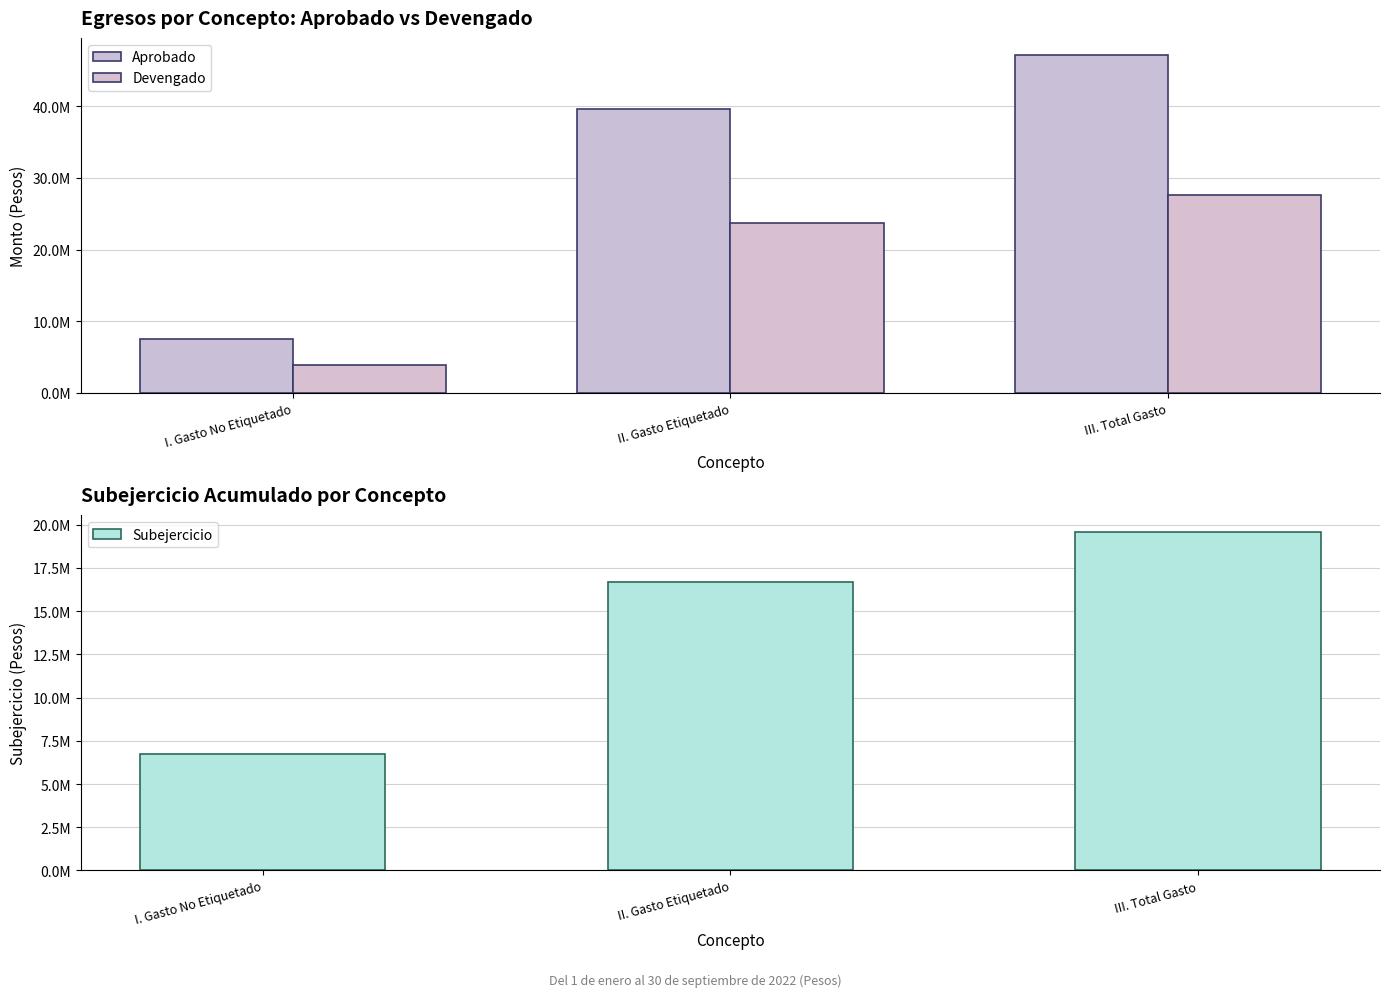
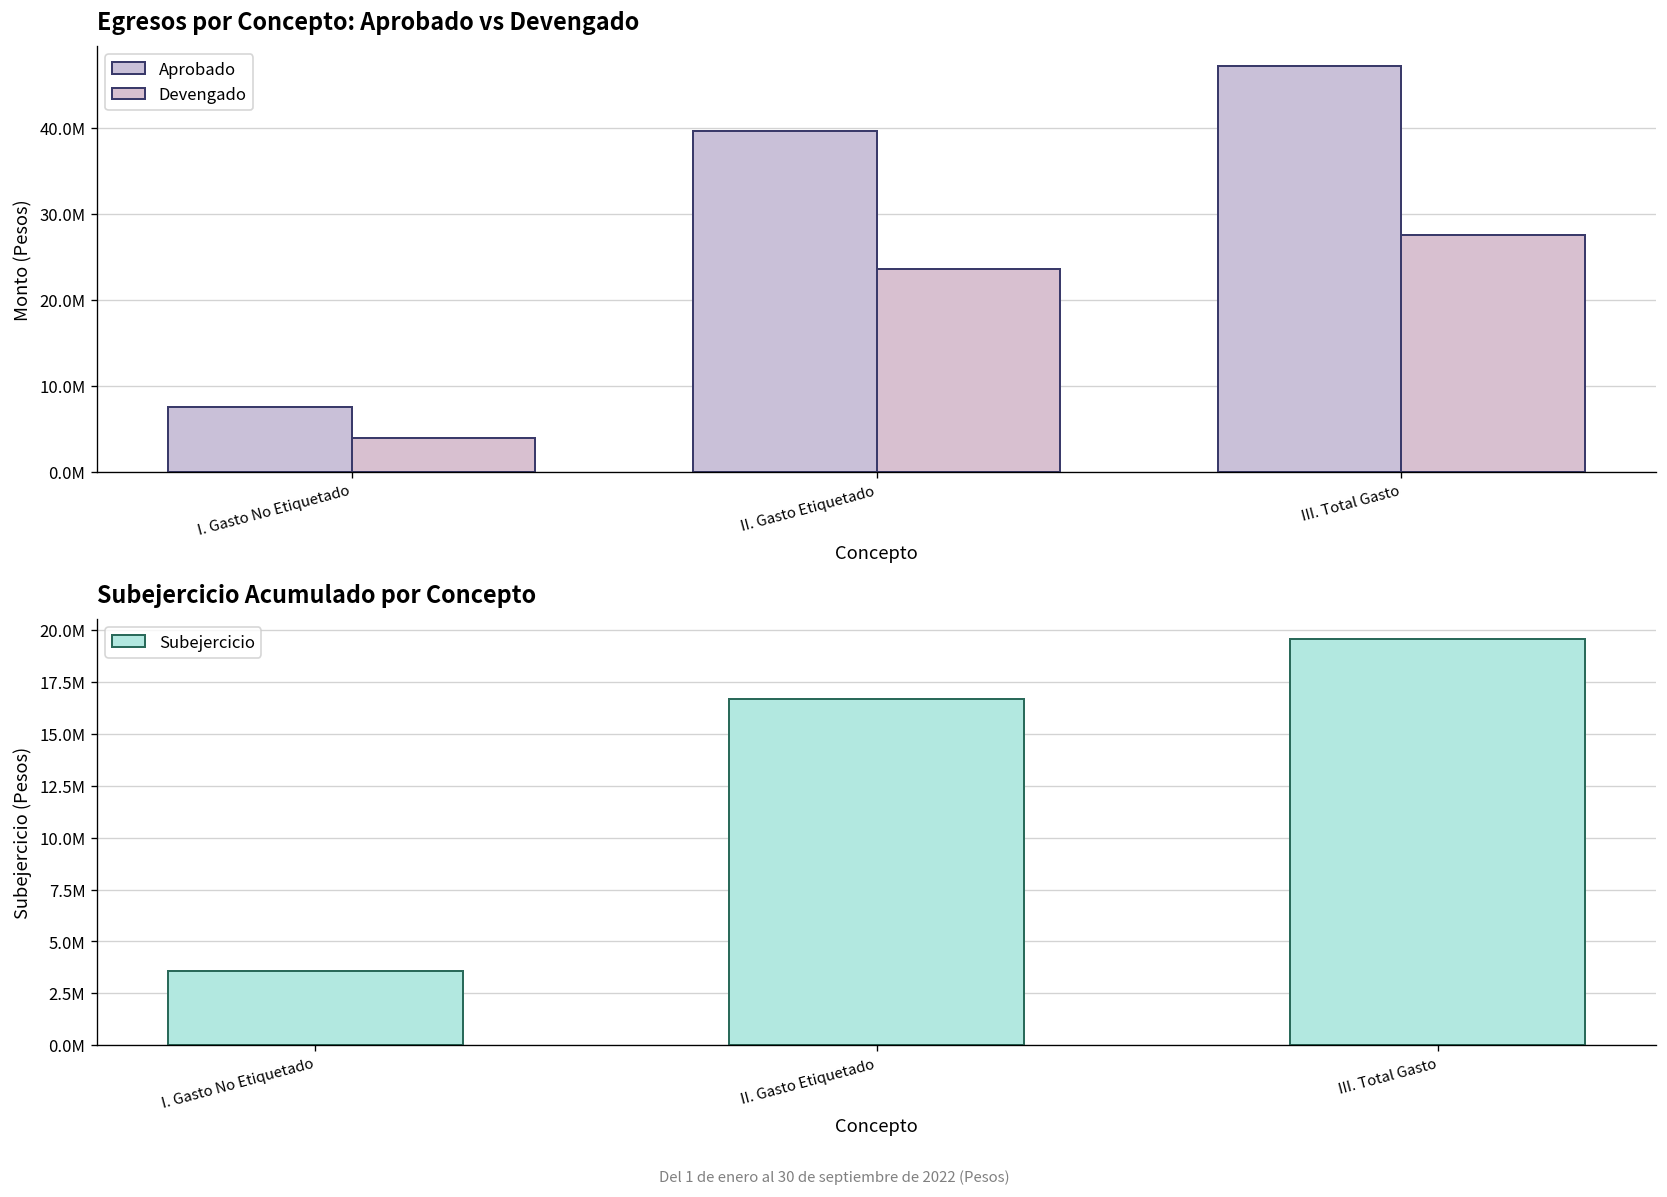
Subejercicio Acumulado por Concepto, I. Gasto No Etiquetado: 6700000 -> 3600000
